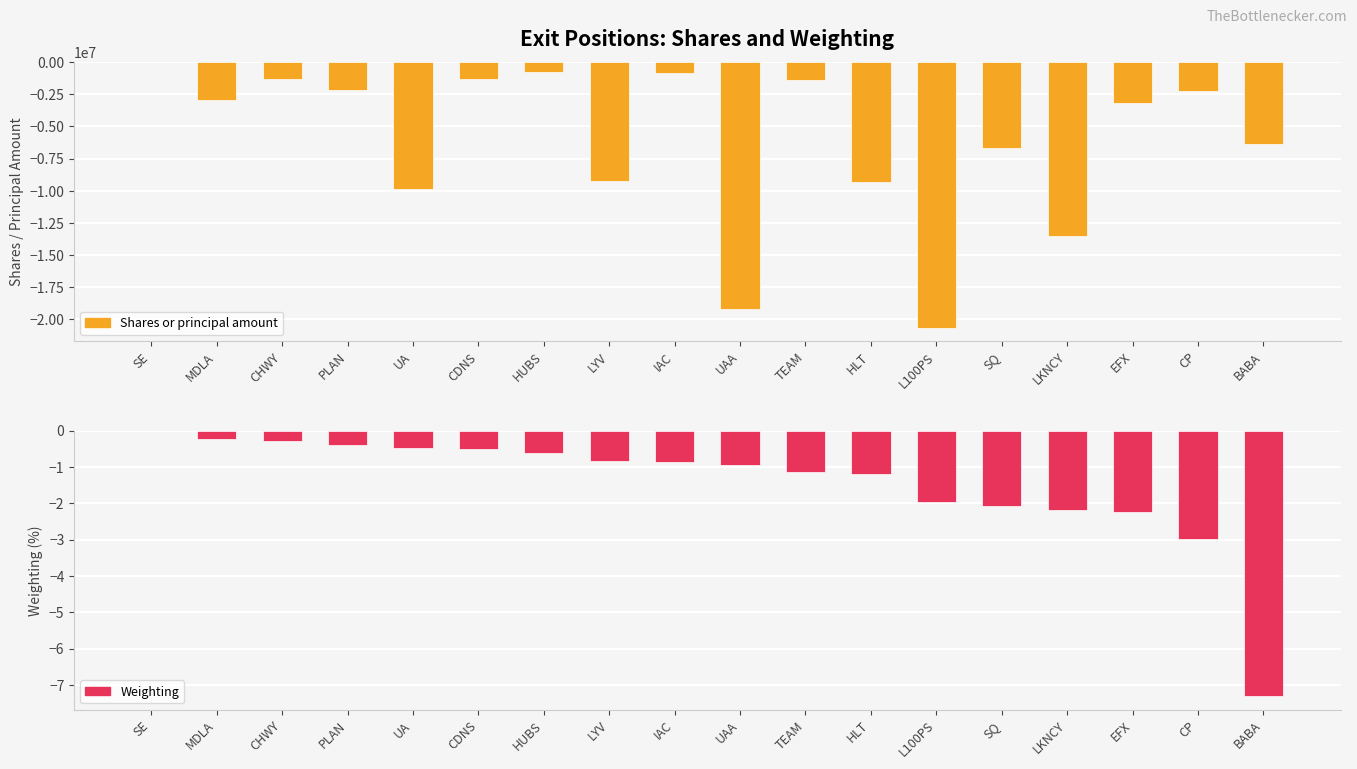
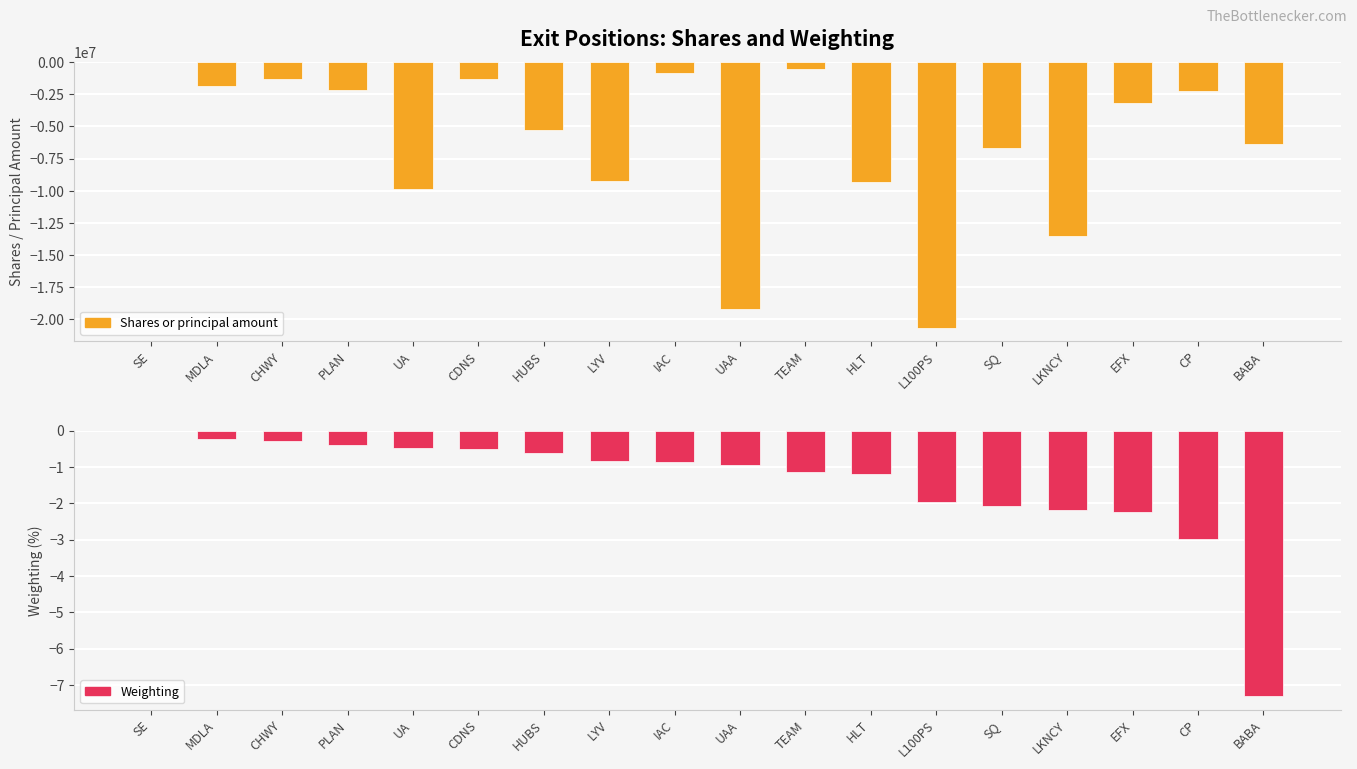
Exit Positions: Shares and Weighting, MDLA: -3000000 -> -1900000
Exit Positions: Shares and Weighting, HUBS: -800000 -> -5300000
Exit Positions: Shares and Weighting, TEAM: -1400000 -> -500000
